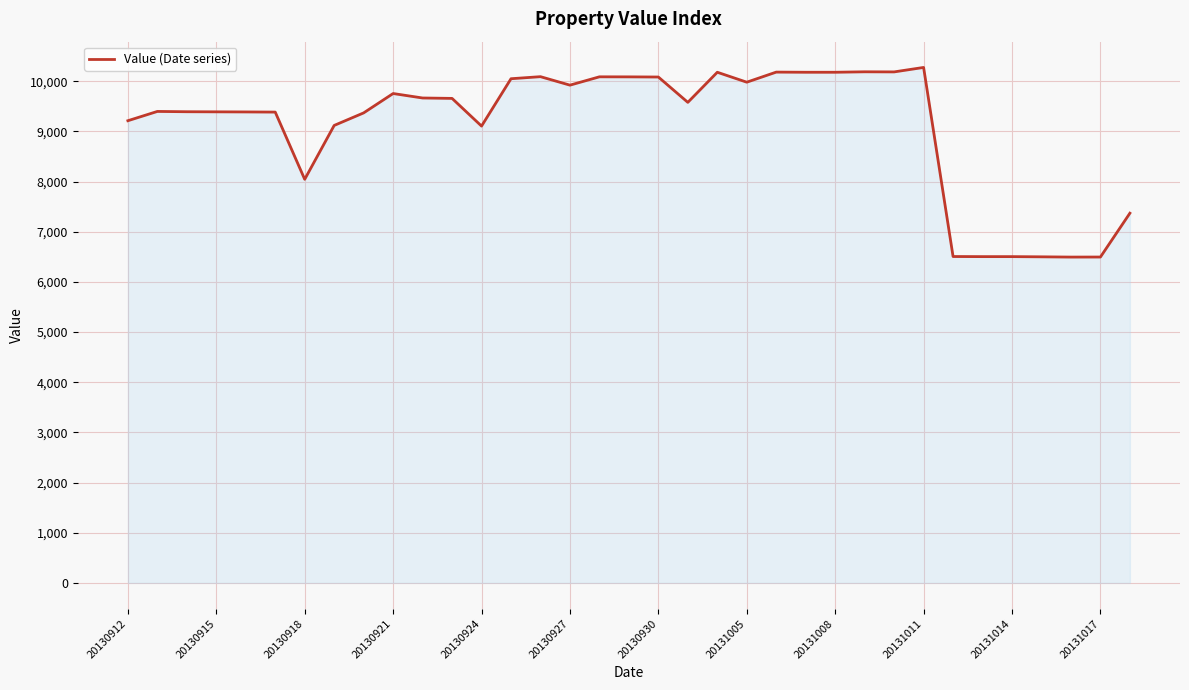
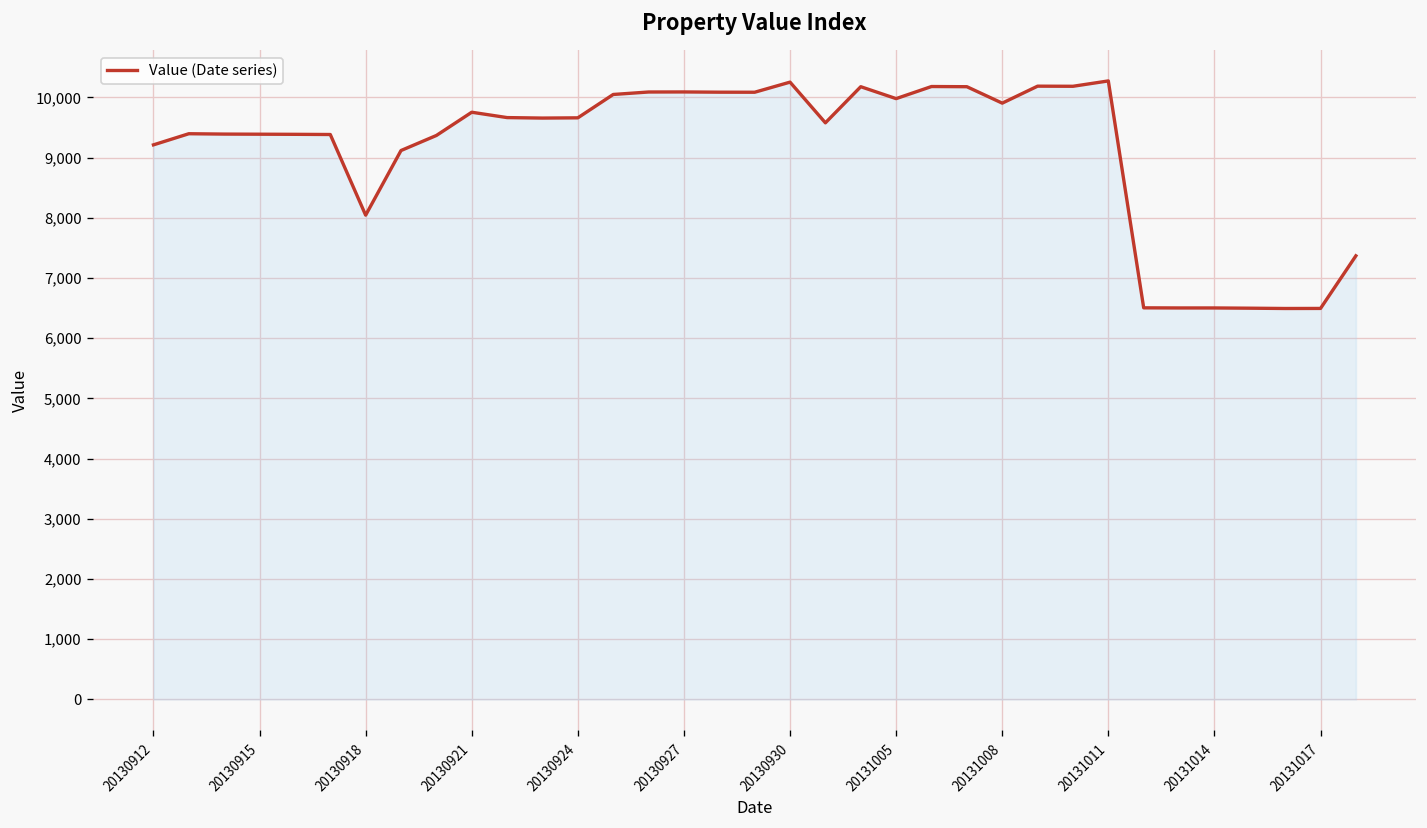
20130924: 9,100 -> 9,700
20130927: 9,900 -> 10,100
20130930: 10,100 -> 10,300
20131008: 10,200 -> 9,900
